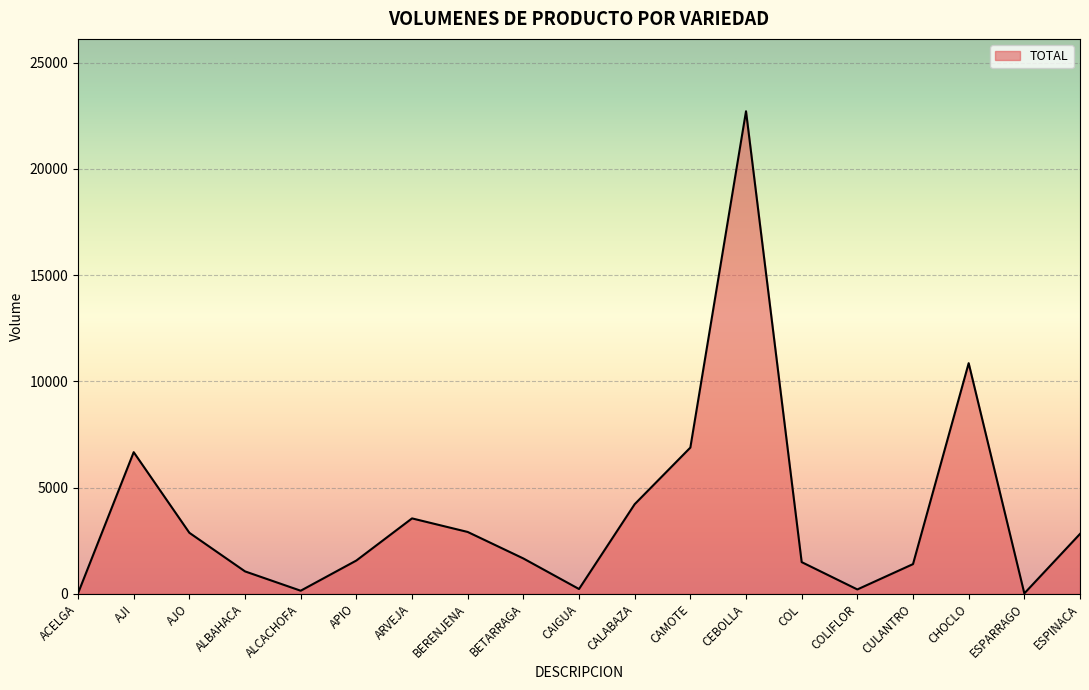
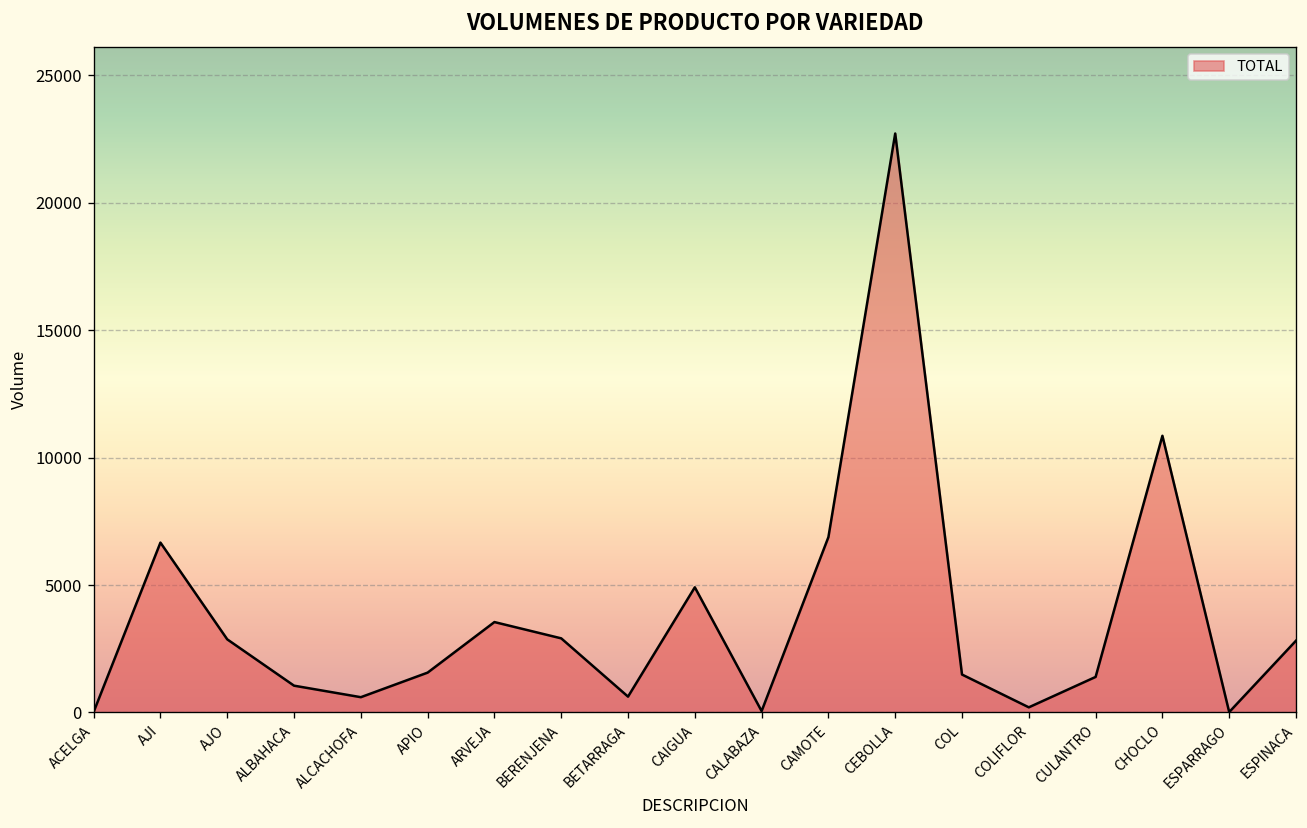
ALCACHOFA: 100 -> 600
BETARRAGA: 1700 -> 600
CAIGUA: 200 -> 4900
CALABAZA: 4200 -> 100
